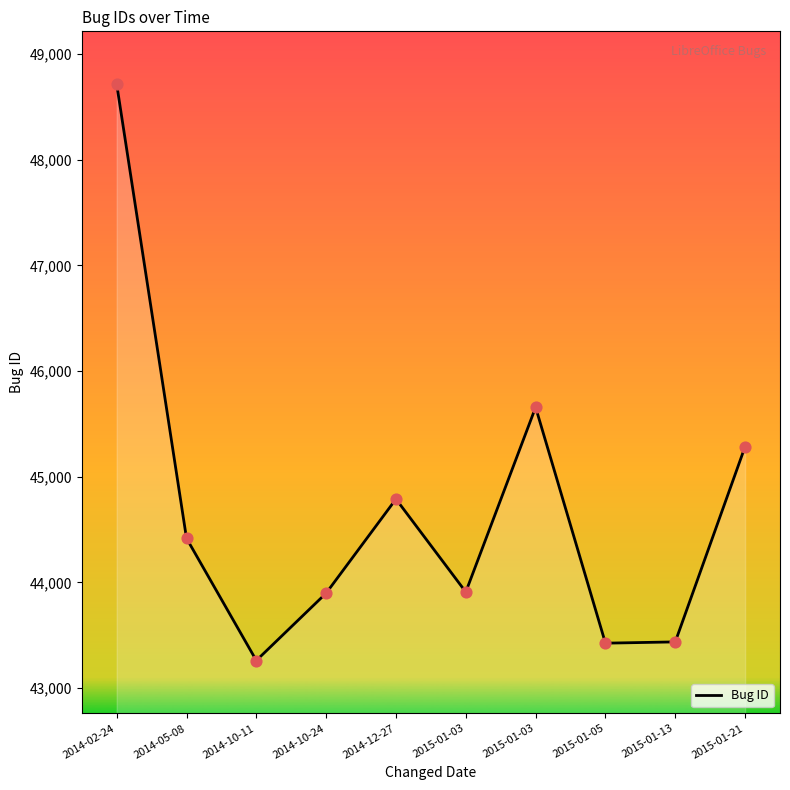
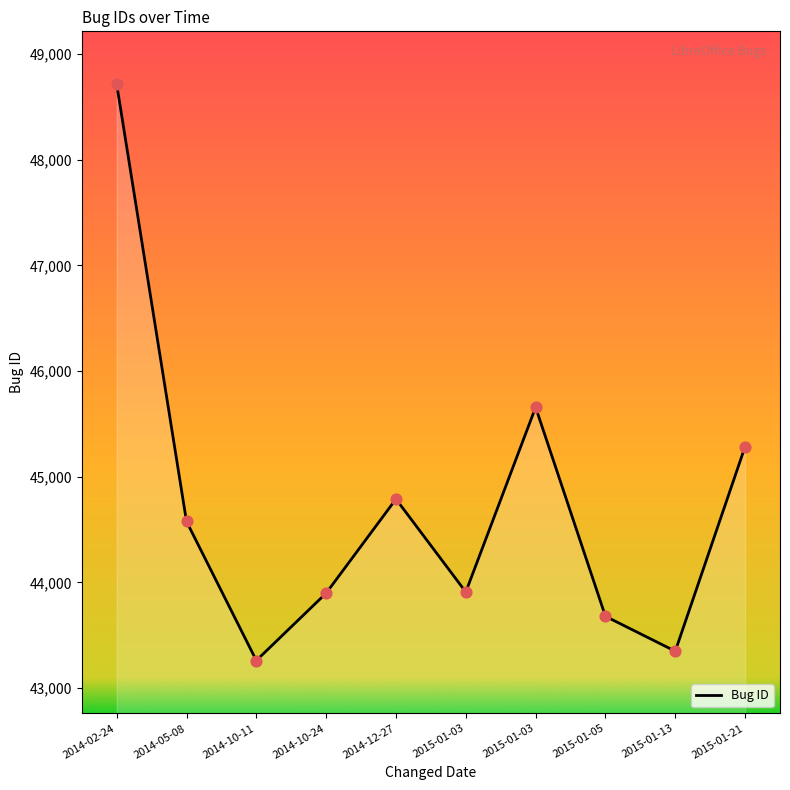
2014-05-08: 44,420 -> 44,580
2015-01-05: 43,430 -> 43,680
2015-01-13: 43,440 -> 43,350
